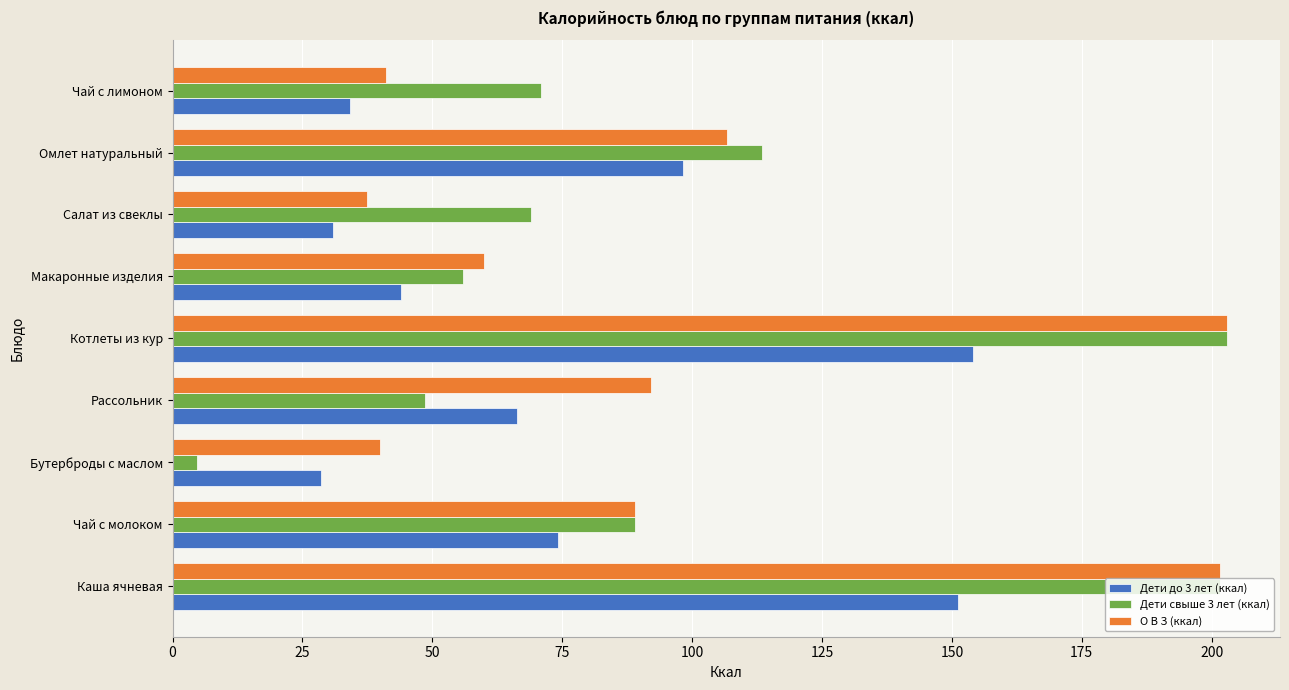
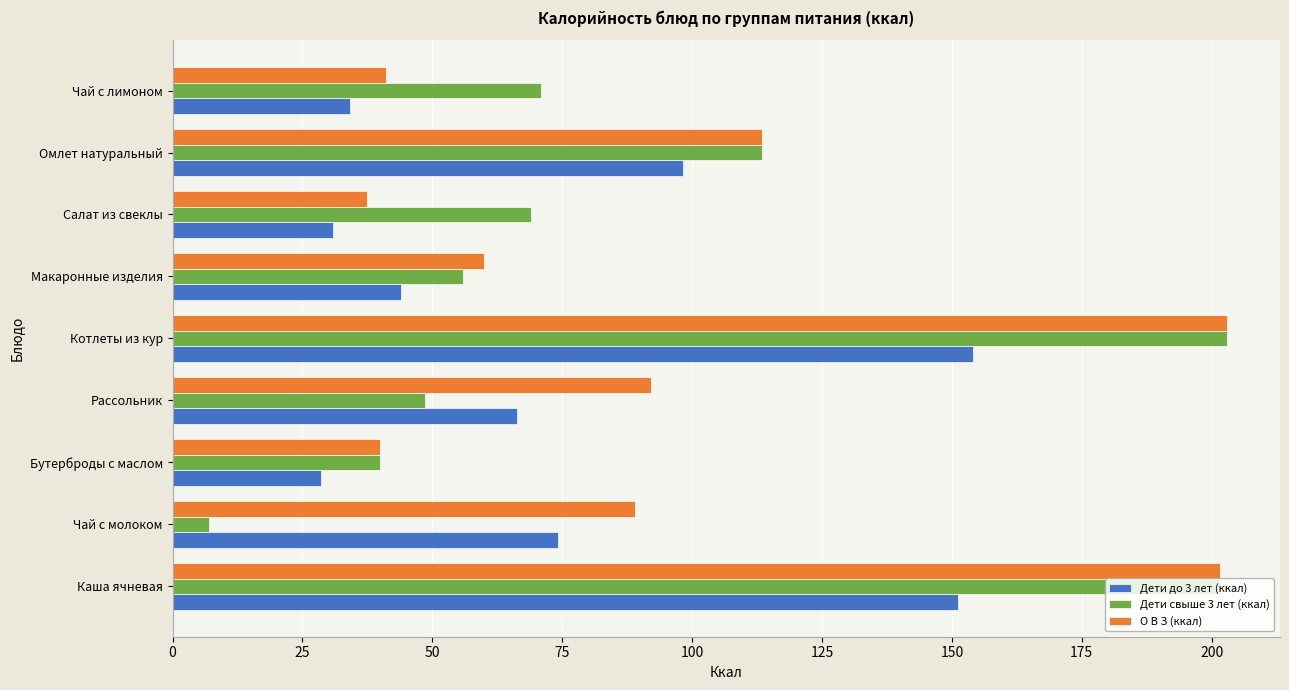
О В З (ккал), Омлет натуральный: 107 -> 113
Дети свыше 3 лет (ккал), Бутерброды с маслом: 5 -> 40
Дети свыше 3 лет (ккал), Чай с молоком: 89 -> 7
